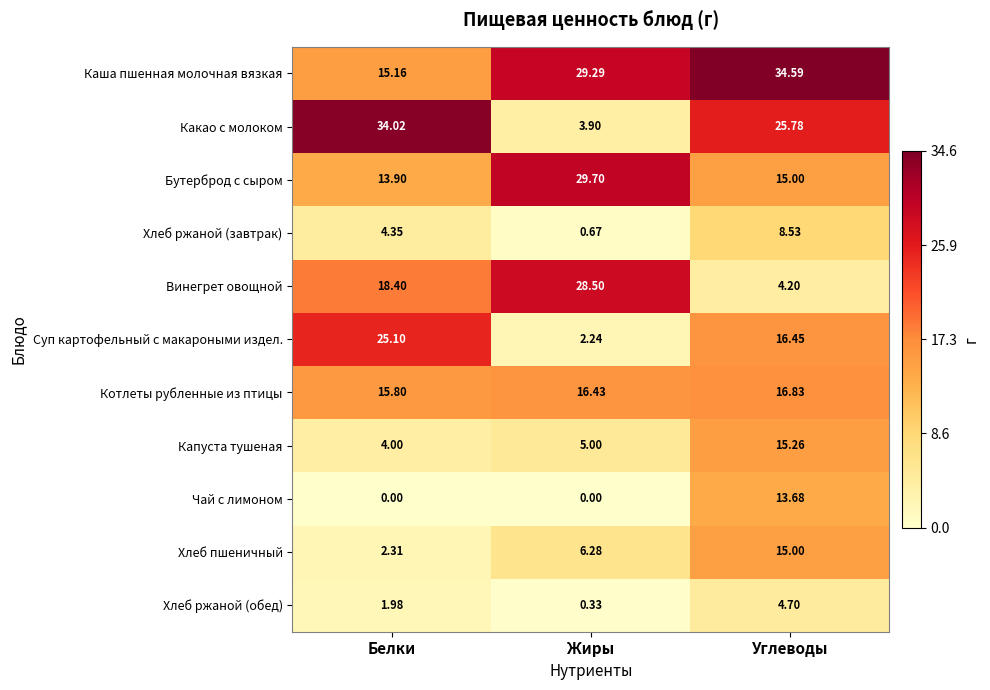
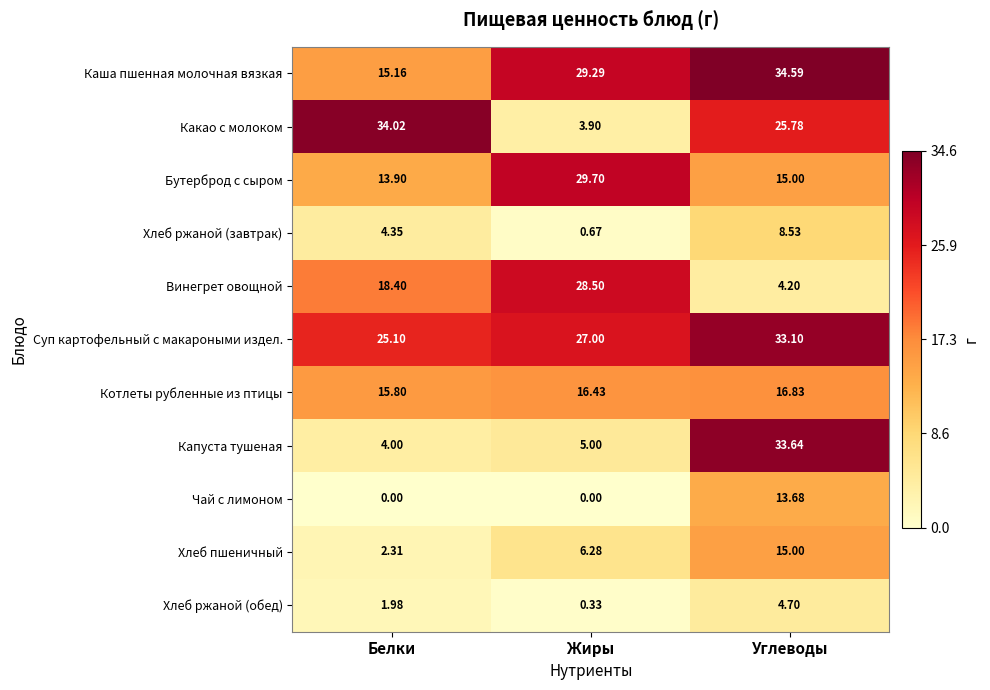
Суп картофельный с макароными издел., Жиры: 2.24 -> 27.00
Суп картофельный с макароными издел., Углеводы: 16.45 -> 33.10
Капуста тушеная, Углеводы: 15.26 -> 33.64
